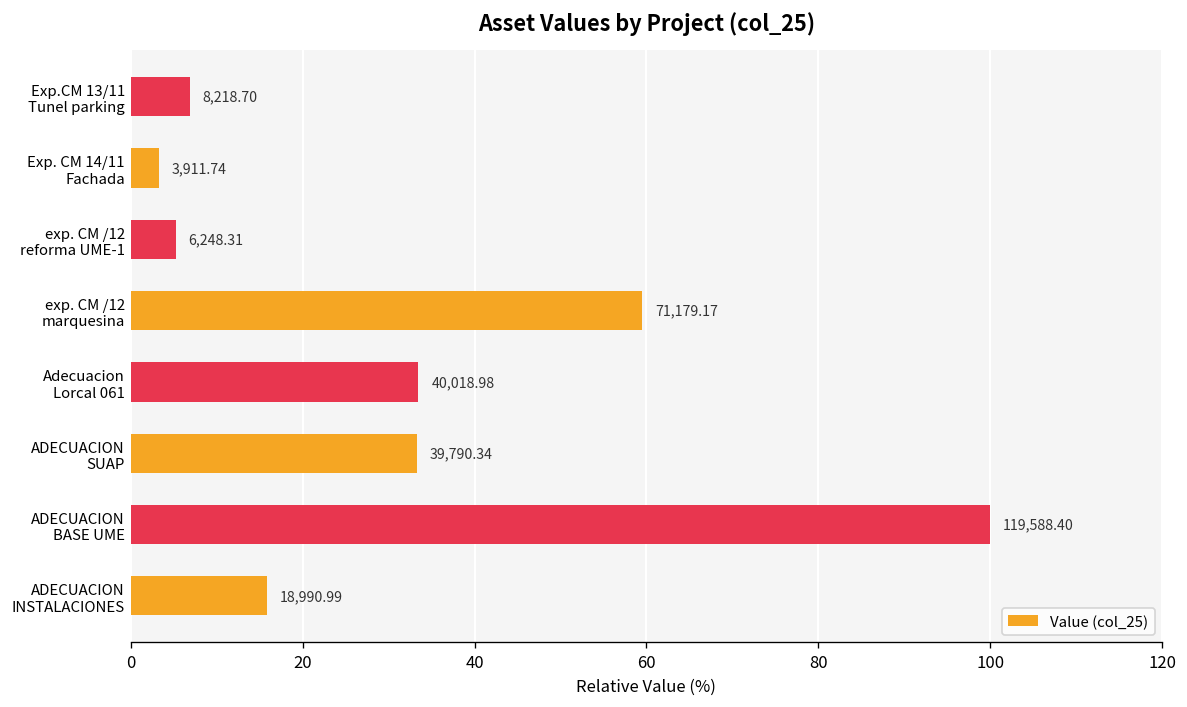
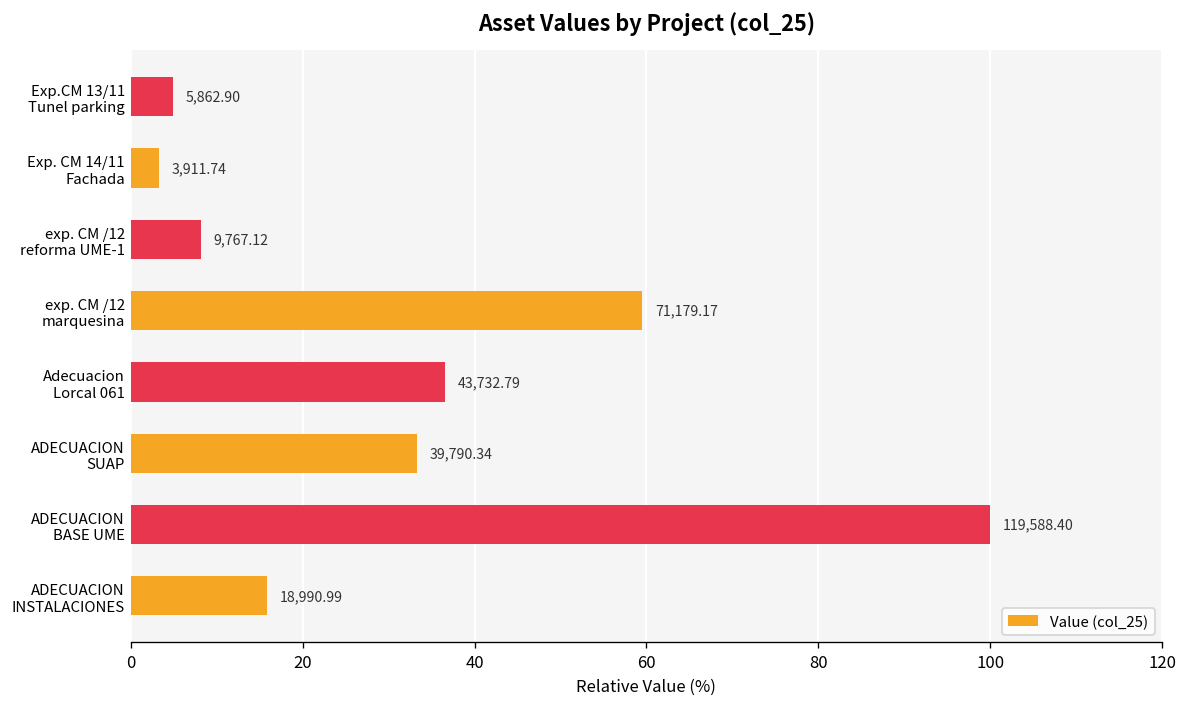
Exp.CM 13/11 Tunel parking: 8,218.70 -> 5,862.90
exp. CM /12 reforma UME-1: 6,248.31 -> 9,767.12
Adecuacion Lorcal 061: 40,018.98 -> 43,732.79
